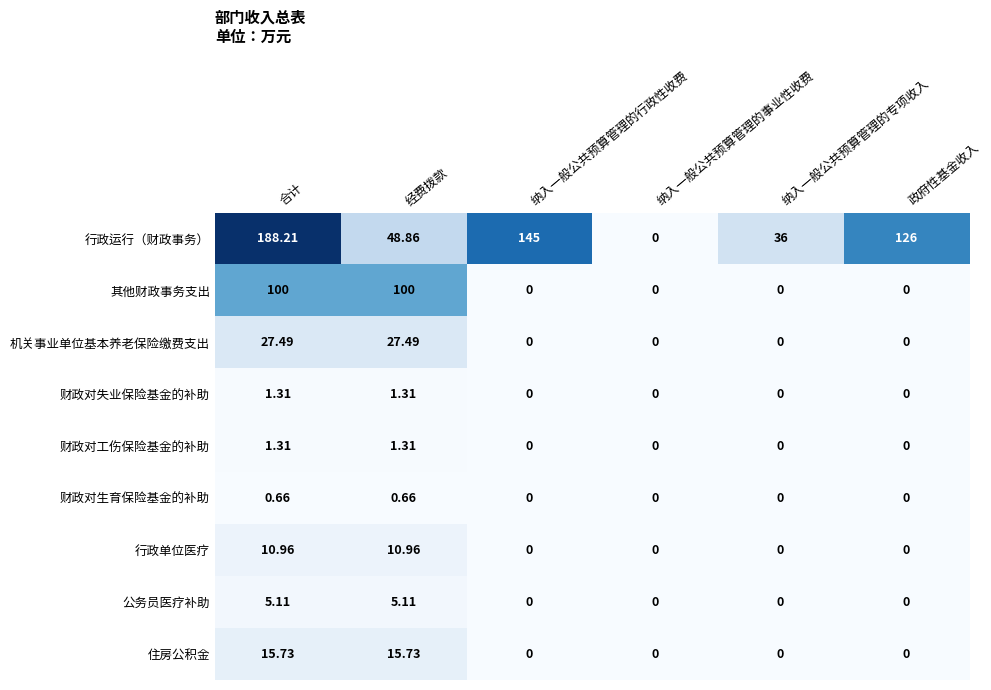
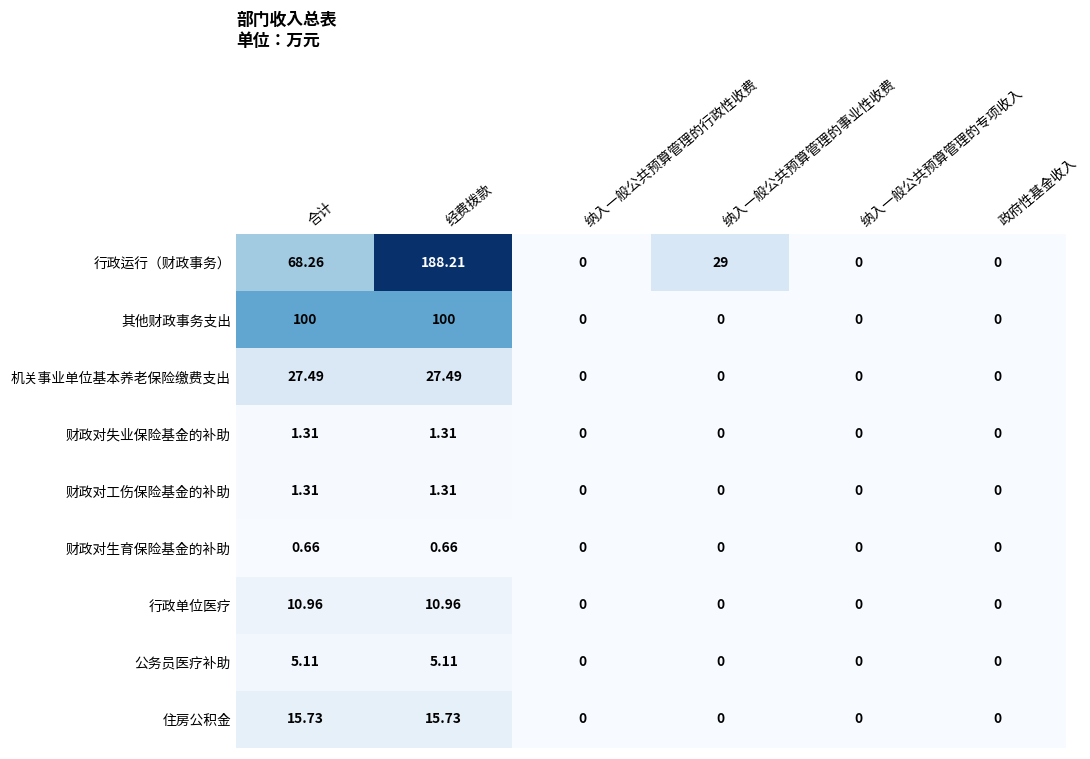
行政运行（财政事务）, 合计: 188.21 -> 68.26
行政运行（财政事务）, 经费拨款: 48.86 -> 188.21
行政运行（财政事务）, 纳入一般公共预算管理的行政性收费: 145 -> 0
行政运行（财政事务）, 纳入一般公共预算管理的事业性收费: 0 -> 29
行政运行（财政事务）, 纳入一般公共预算管理的专项收入: 36 -> 0
行政运行（财政事务）, 政府性基金收入: 126 -> 0
